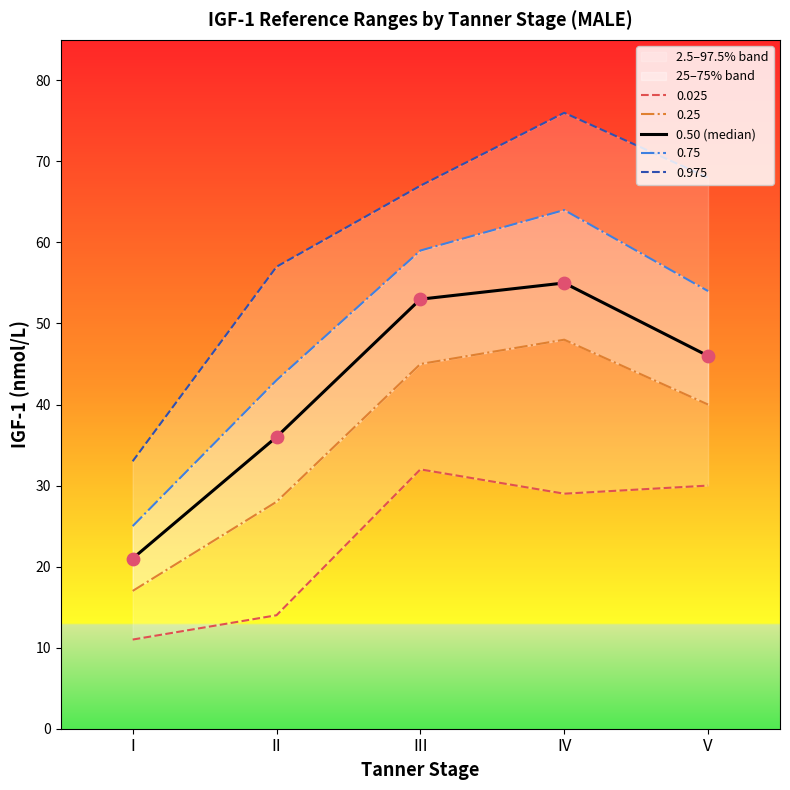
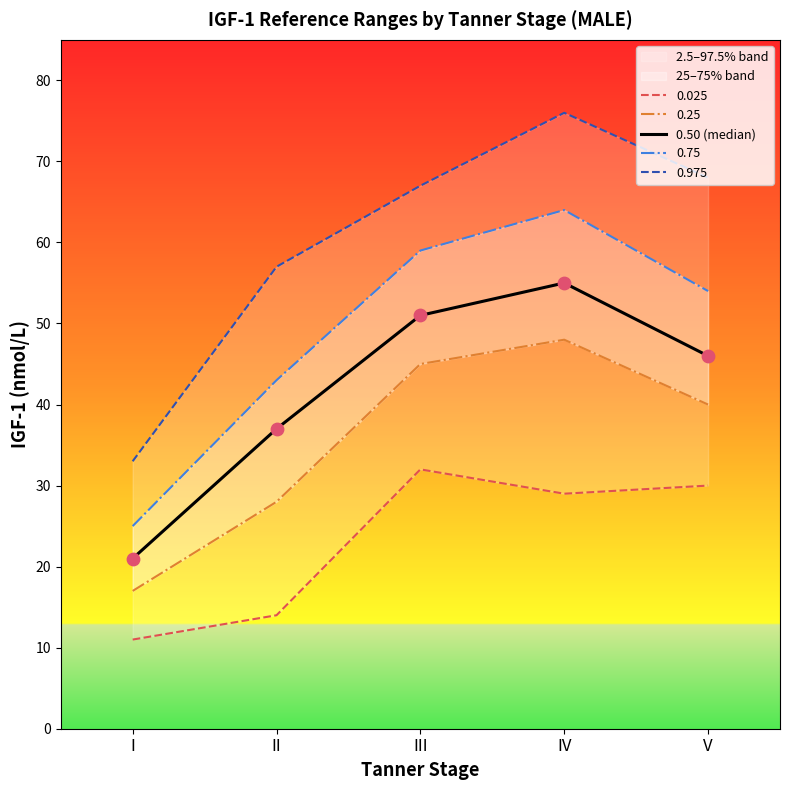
0.50 (median), II: 36 -> 37
0.50 (median), III: 53 -> 51
